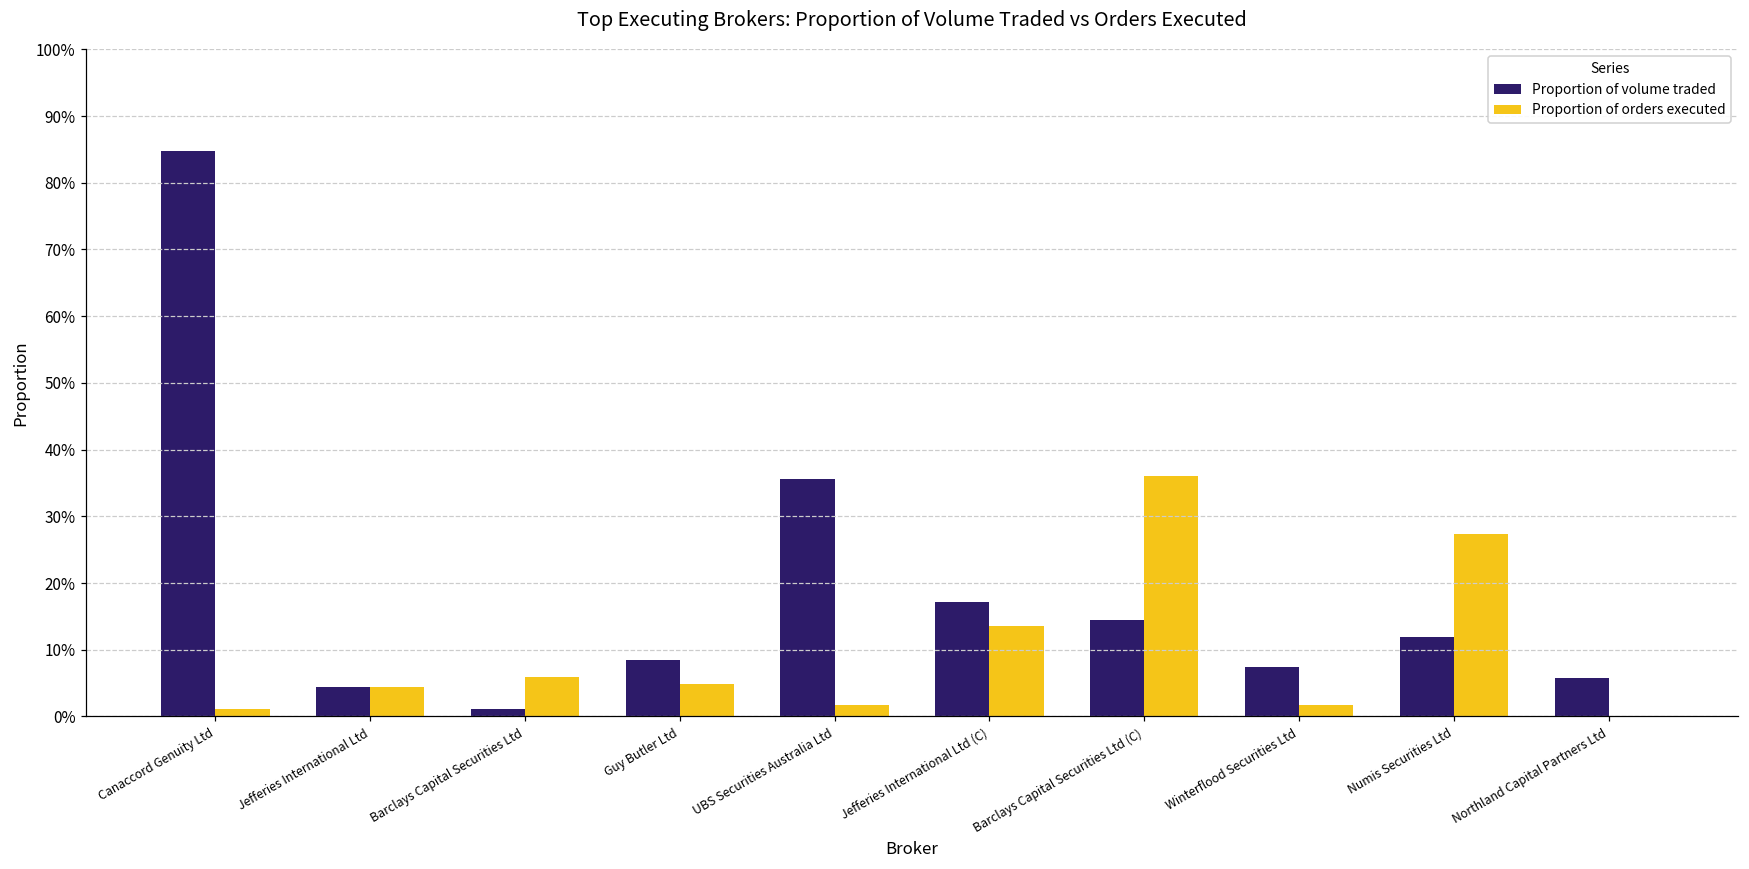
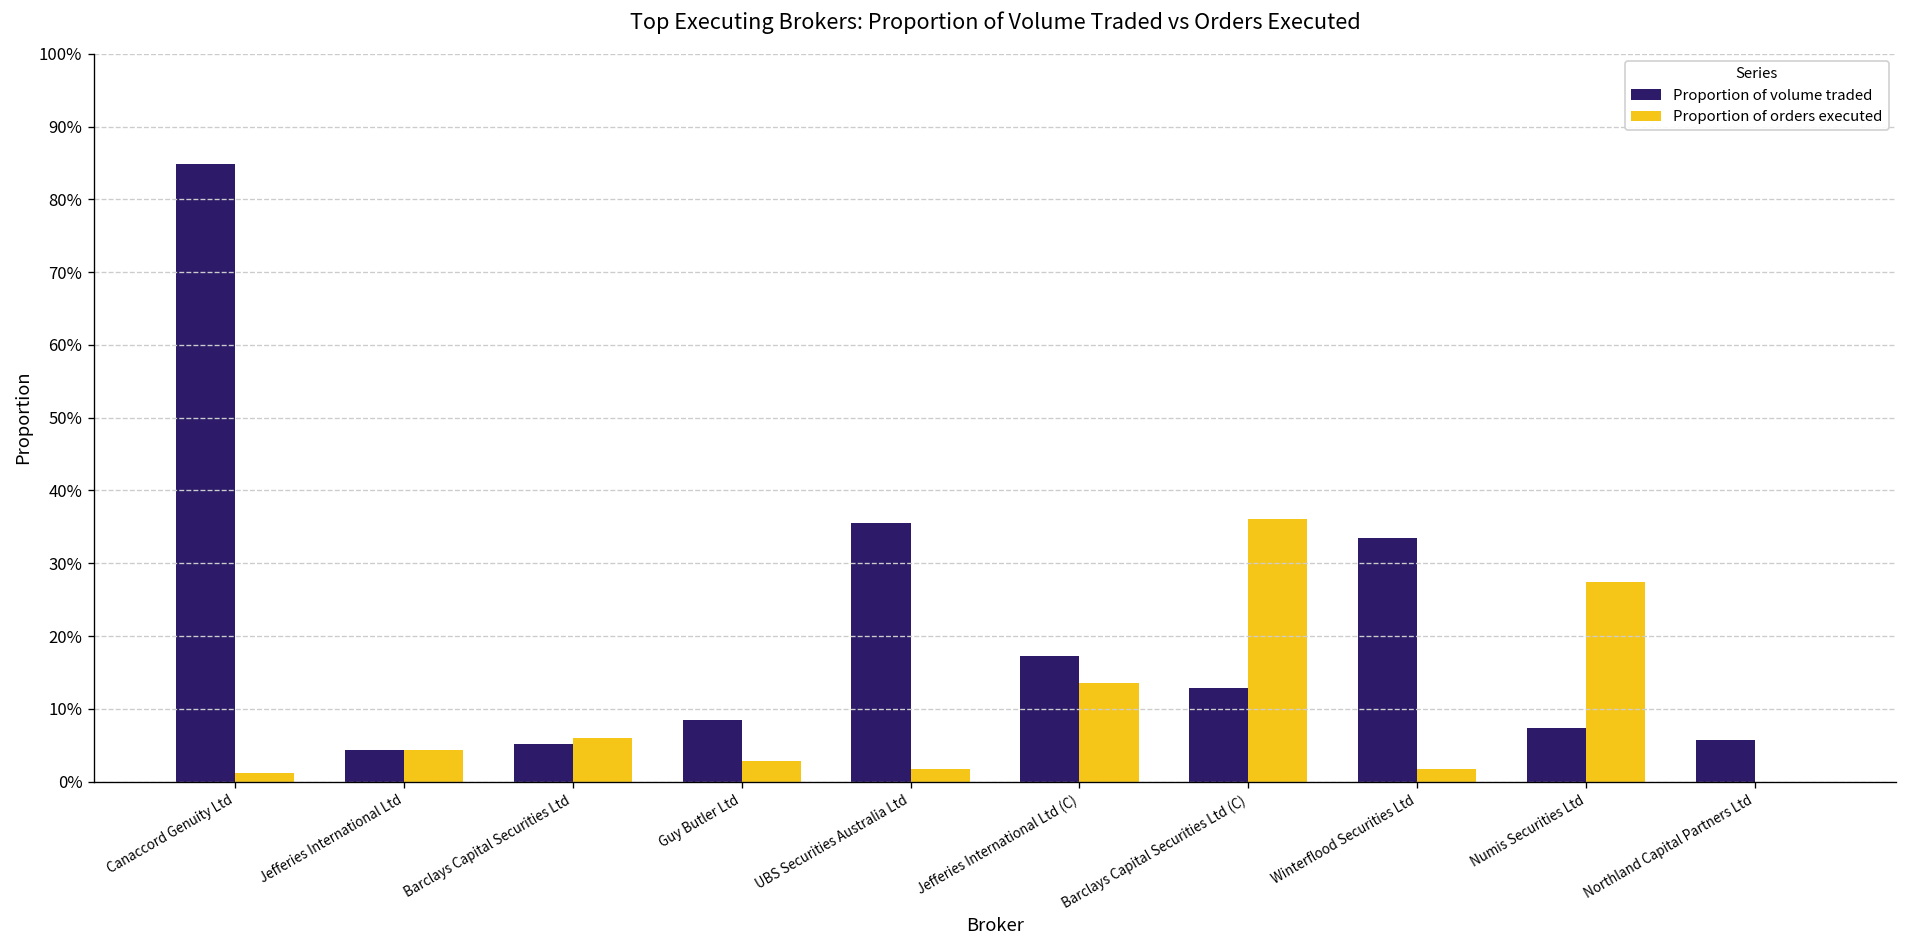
Proportion of volume traded, Barclays Capital Securities Ltd: 1% -> 5%
Proportion of orders executed, Guy Butler Ltd: 5% -> 3%
Proportion of volume traded, Barclays Capital Securities Ltd (C): 14% -> 13%
Proportion of volume traded, Winterflood Securities Ltd: 7% -> 34%
Proportion of volume traded, Numis Securities Ltd: 12% -> 7%
